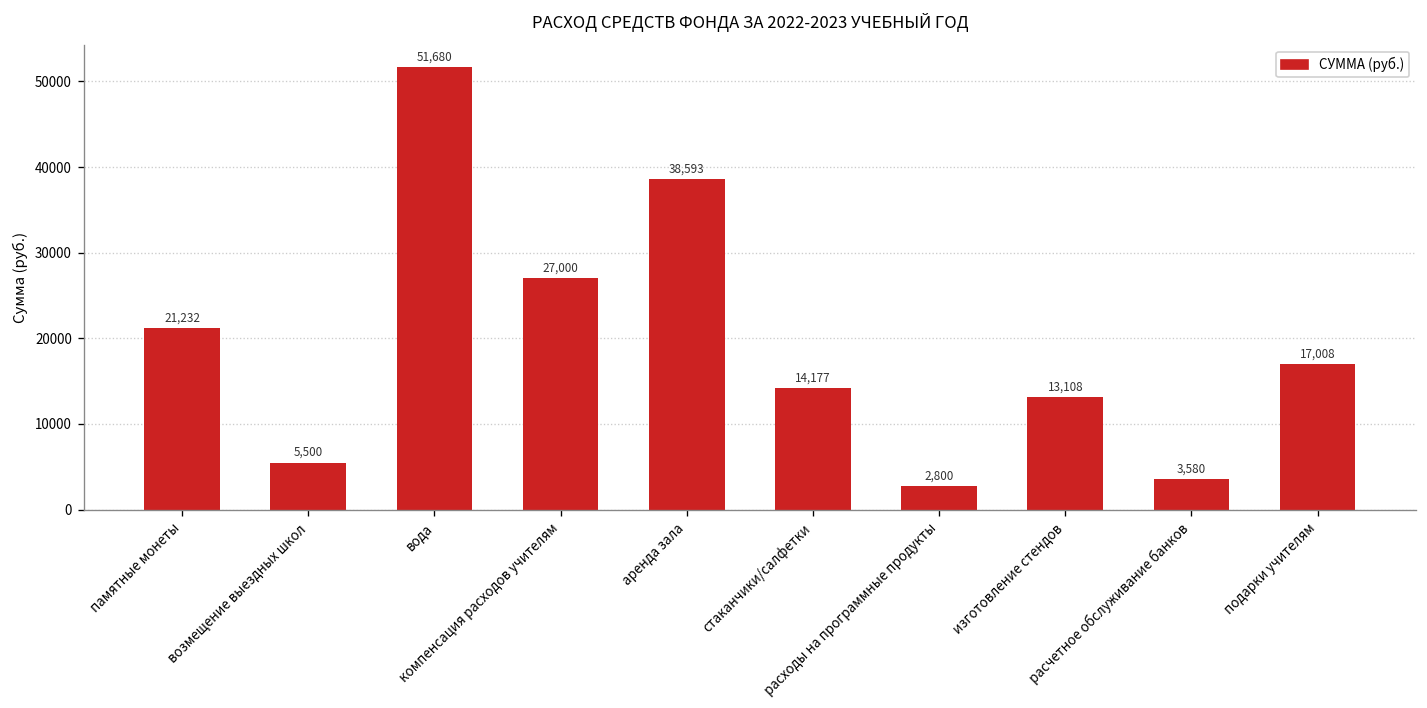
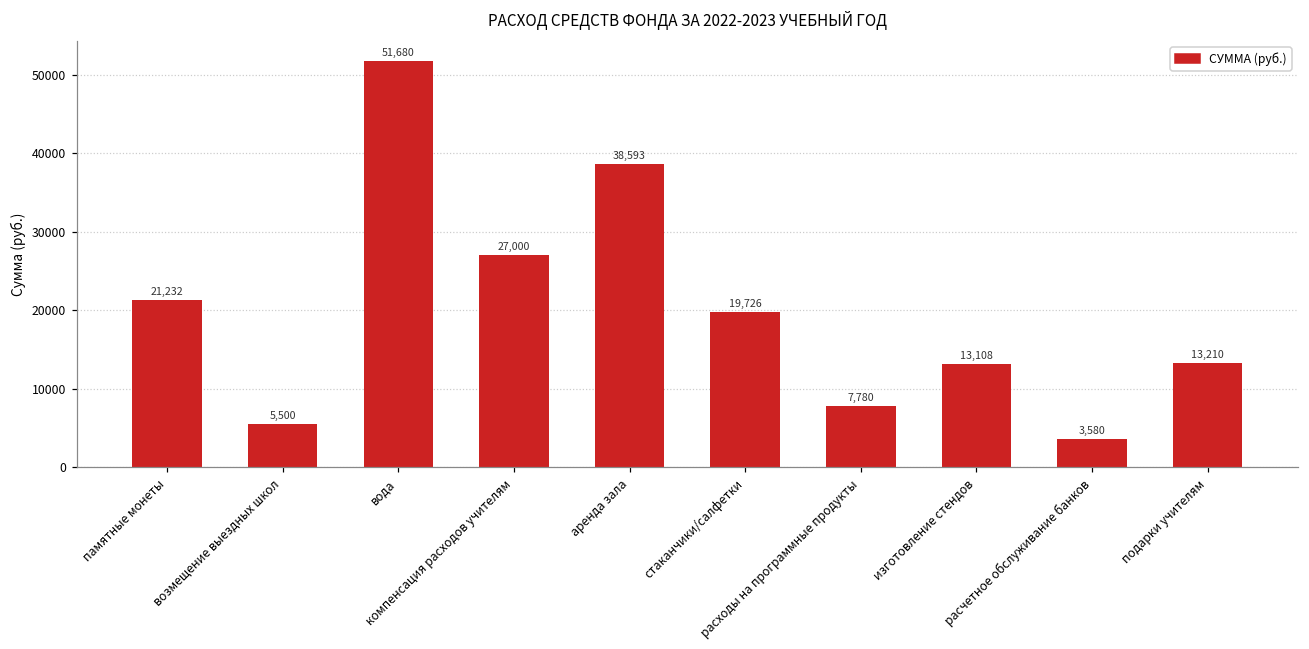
стаканчики/салфетки: 14,177 -> 19,726
расходы на программные продукты: 2,800 -> 7,780
подарки учителям: 17,008 -> 13,210
